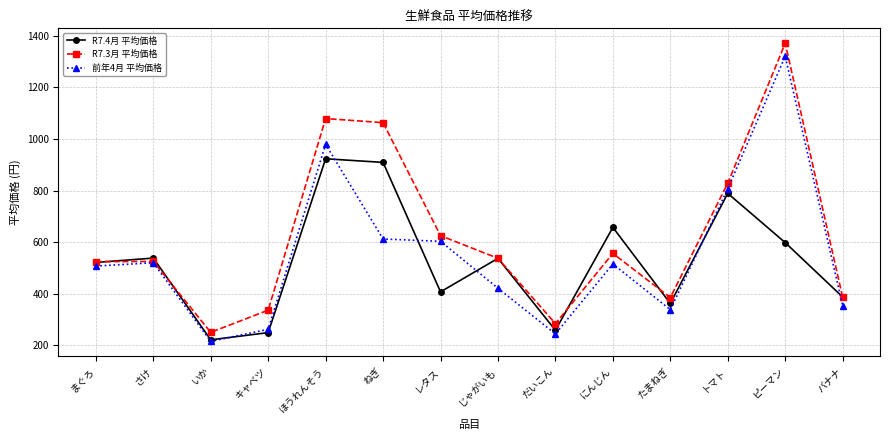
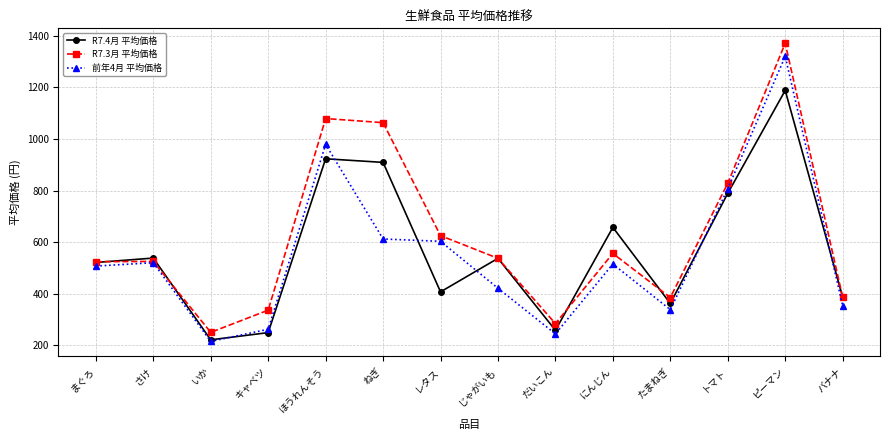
R7.4月 平均価格, ピーマン: 600 -> 1190
